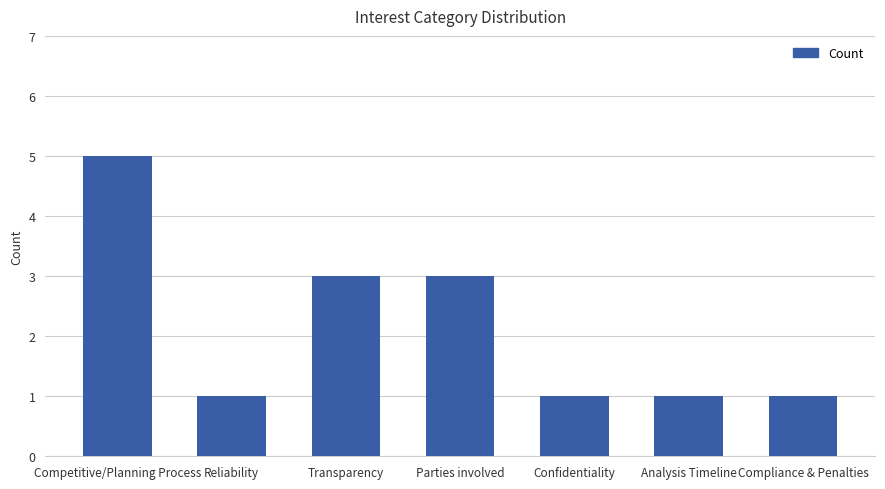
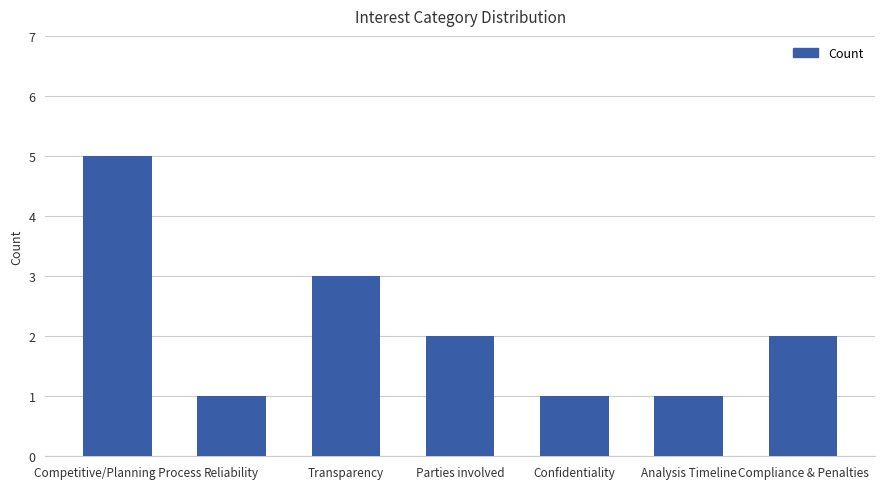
Parties involved: 3 -> 2
Compliance & Penalties: 1 -> 2
